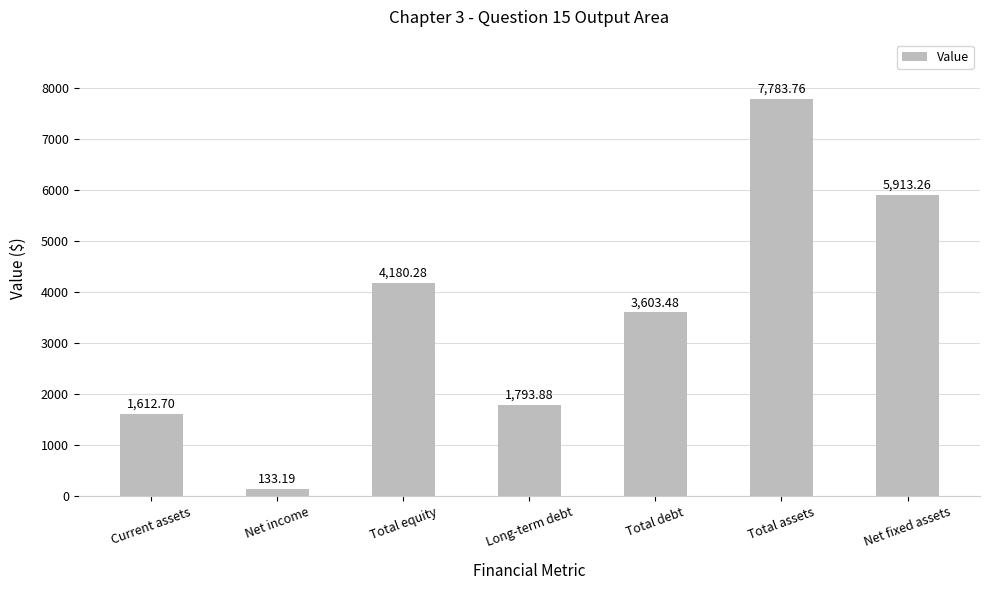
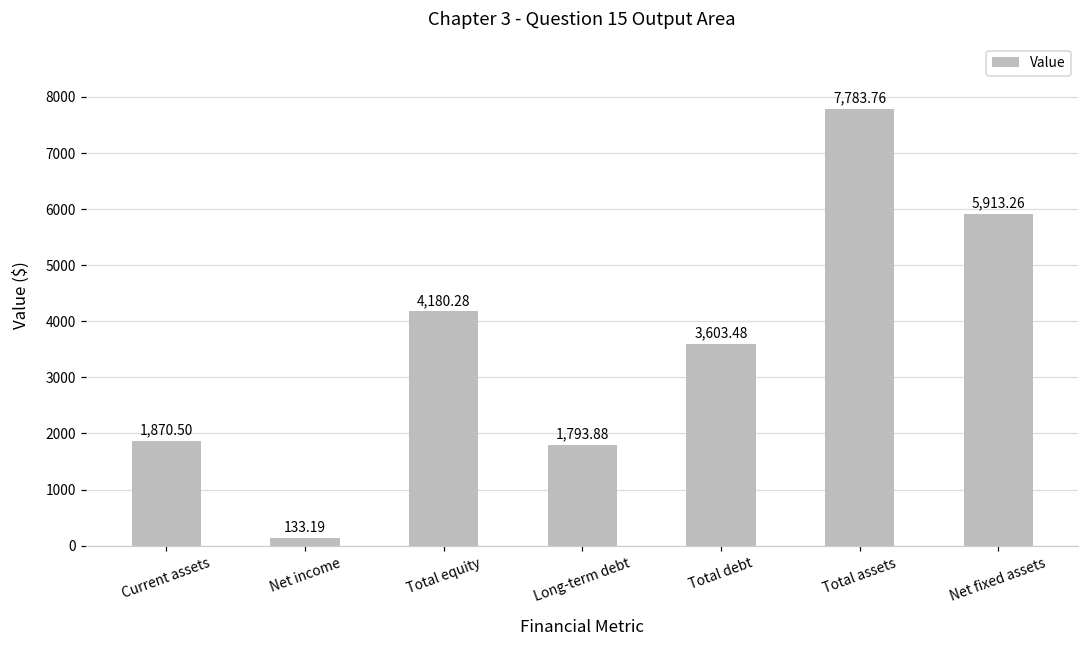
Current assets: 1,612.70 -> 1,870.50
